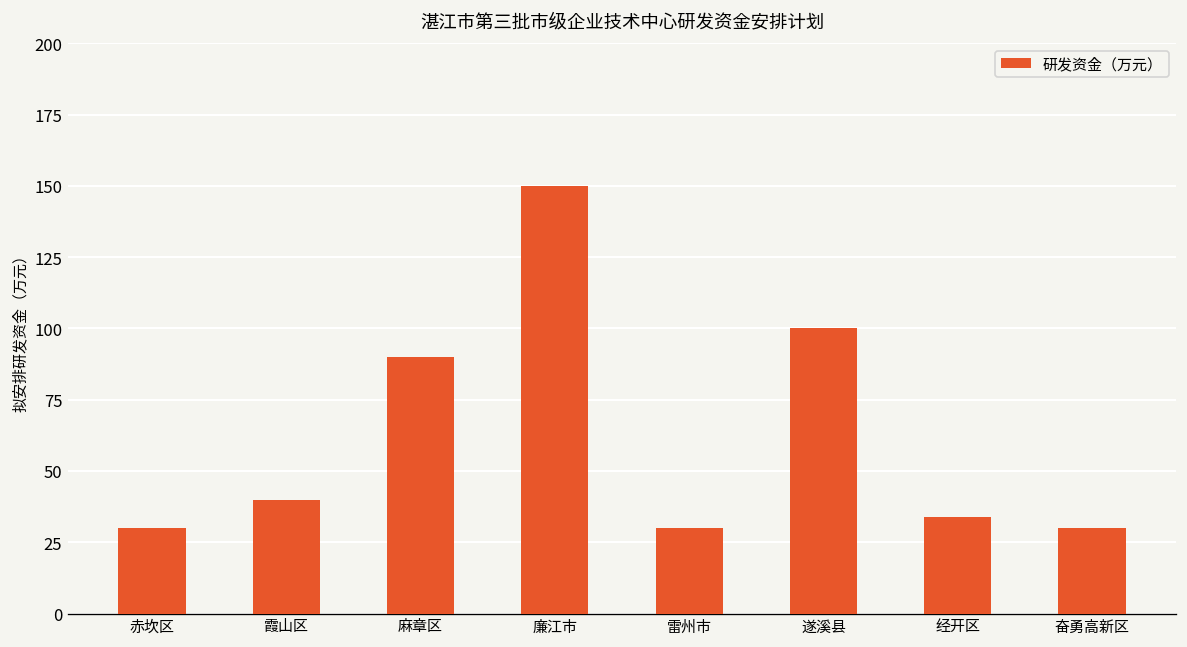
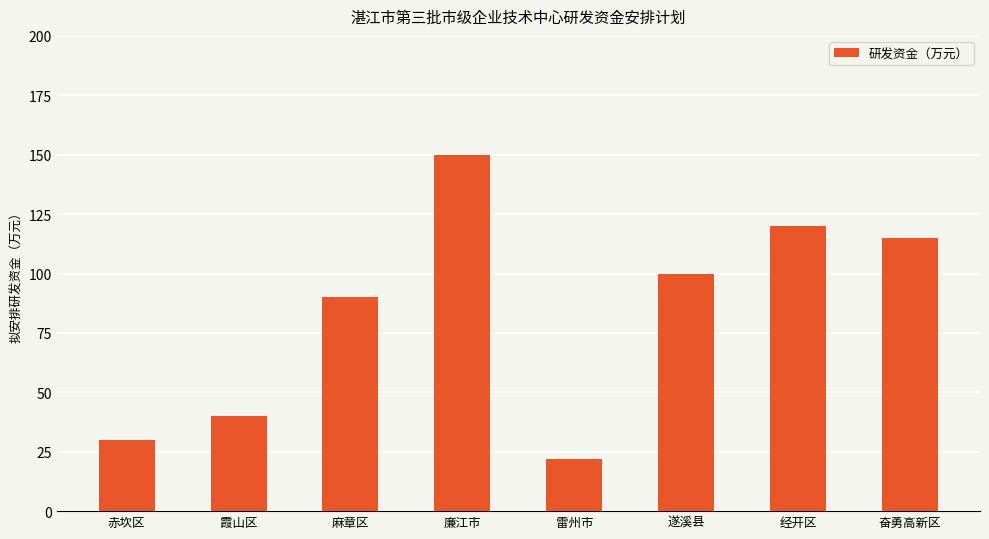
雷州市: 30 -> 22
经开区: 34 -> 120
奋勇高新区: 30 -> 115
